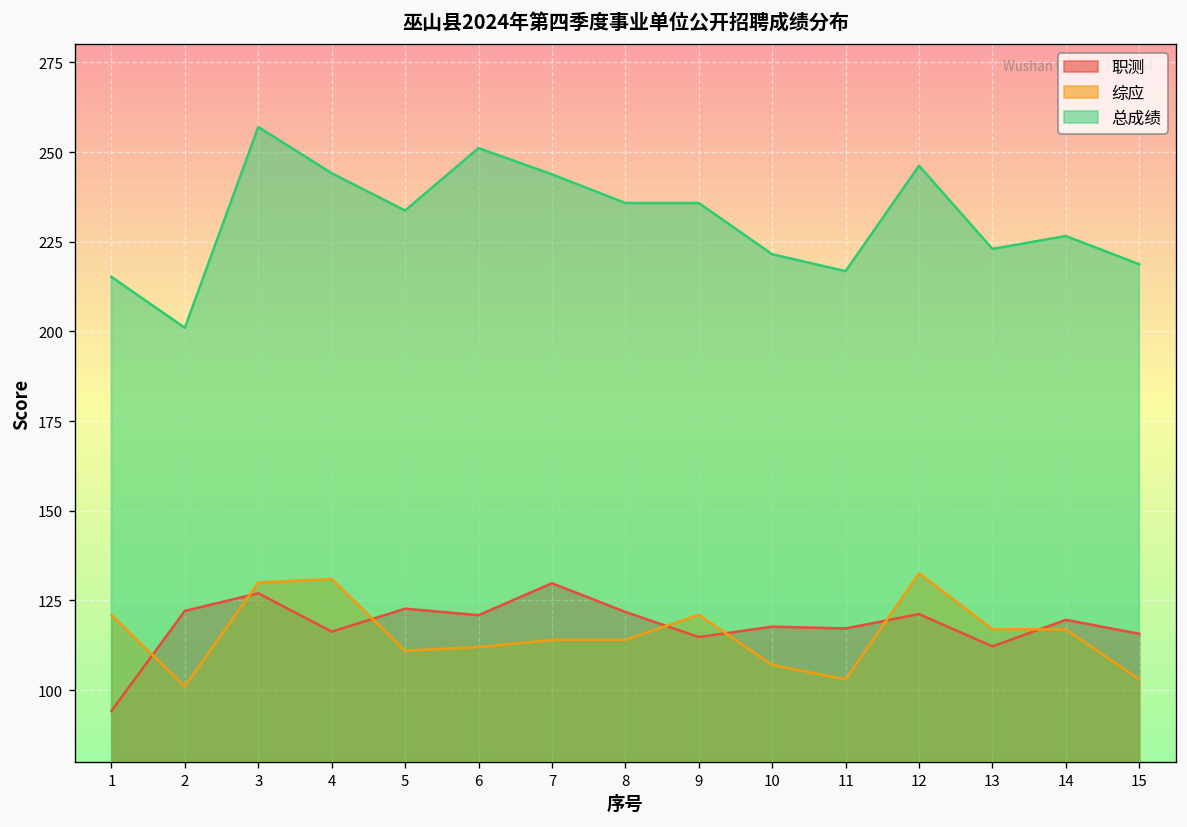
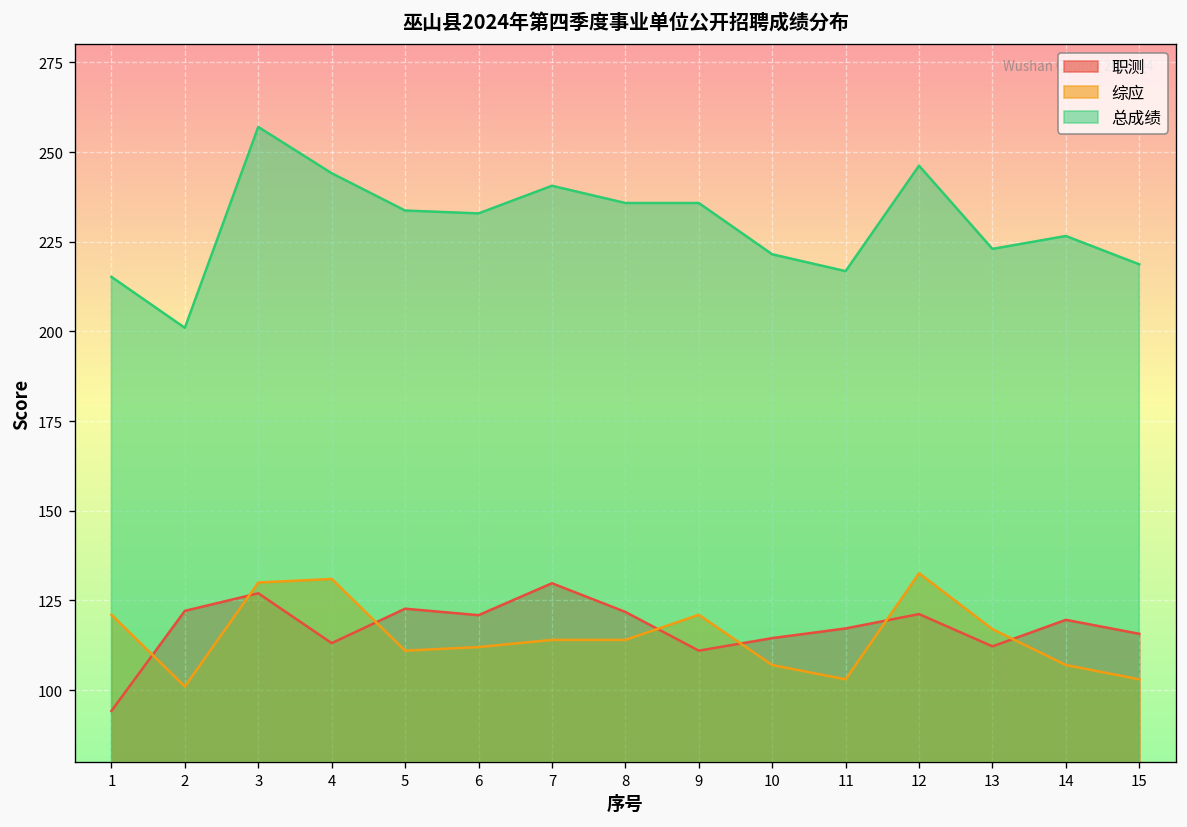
职测, 4: 116 -> 113
总成绩, 6: 251 -> 233
总成绩, 7: 244 -> 241
职测, 9: 115 -> 111
职测, 10: 118 -> 115
综应, 14: 117 -> 107
